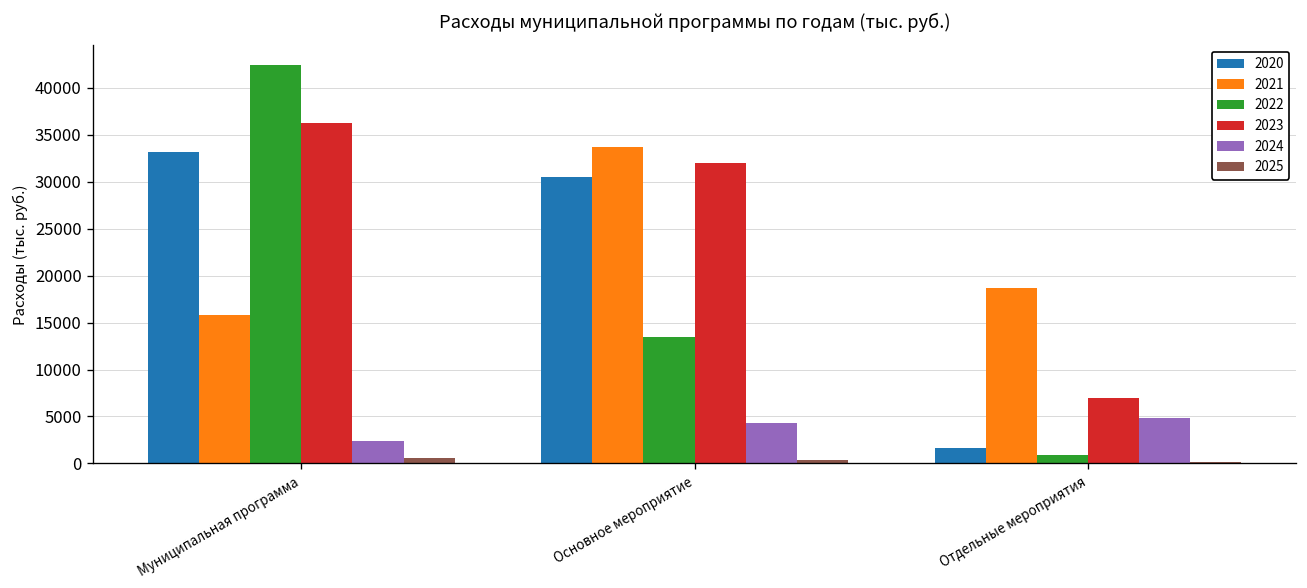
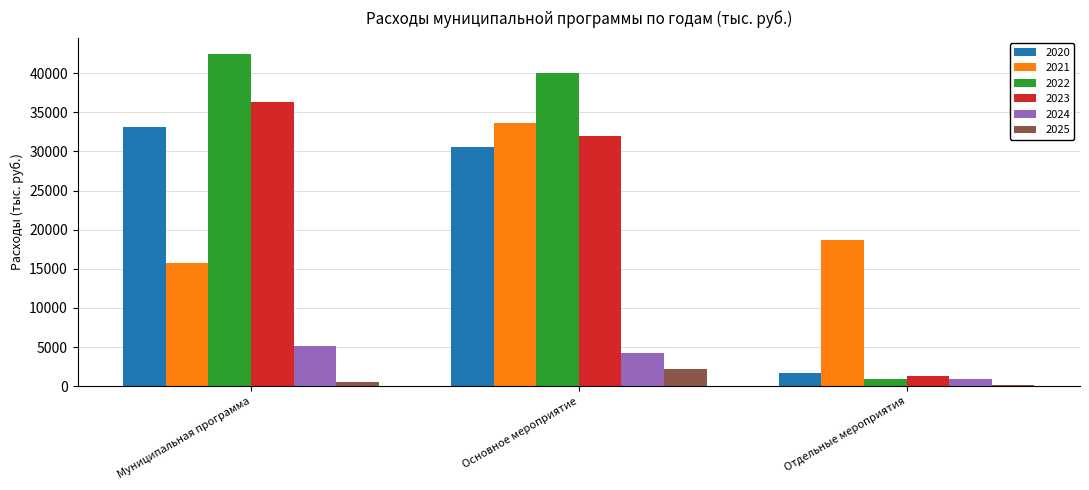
2024, Муниципальная программа: 2000 -> 5000
2022, Основное мероприятие: 13000 -> 40000
2025, Основное мероприятие: 0 -> 2000
2023, Отдельные мероприятия: 7000 -> 1000
2024, Отдельные мероприятия: 5000 -> 1000
